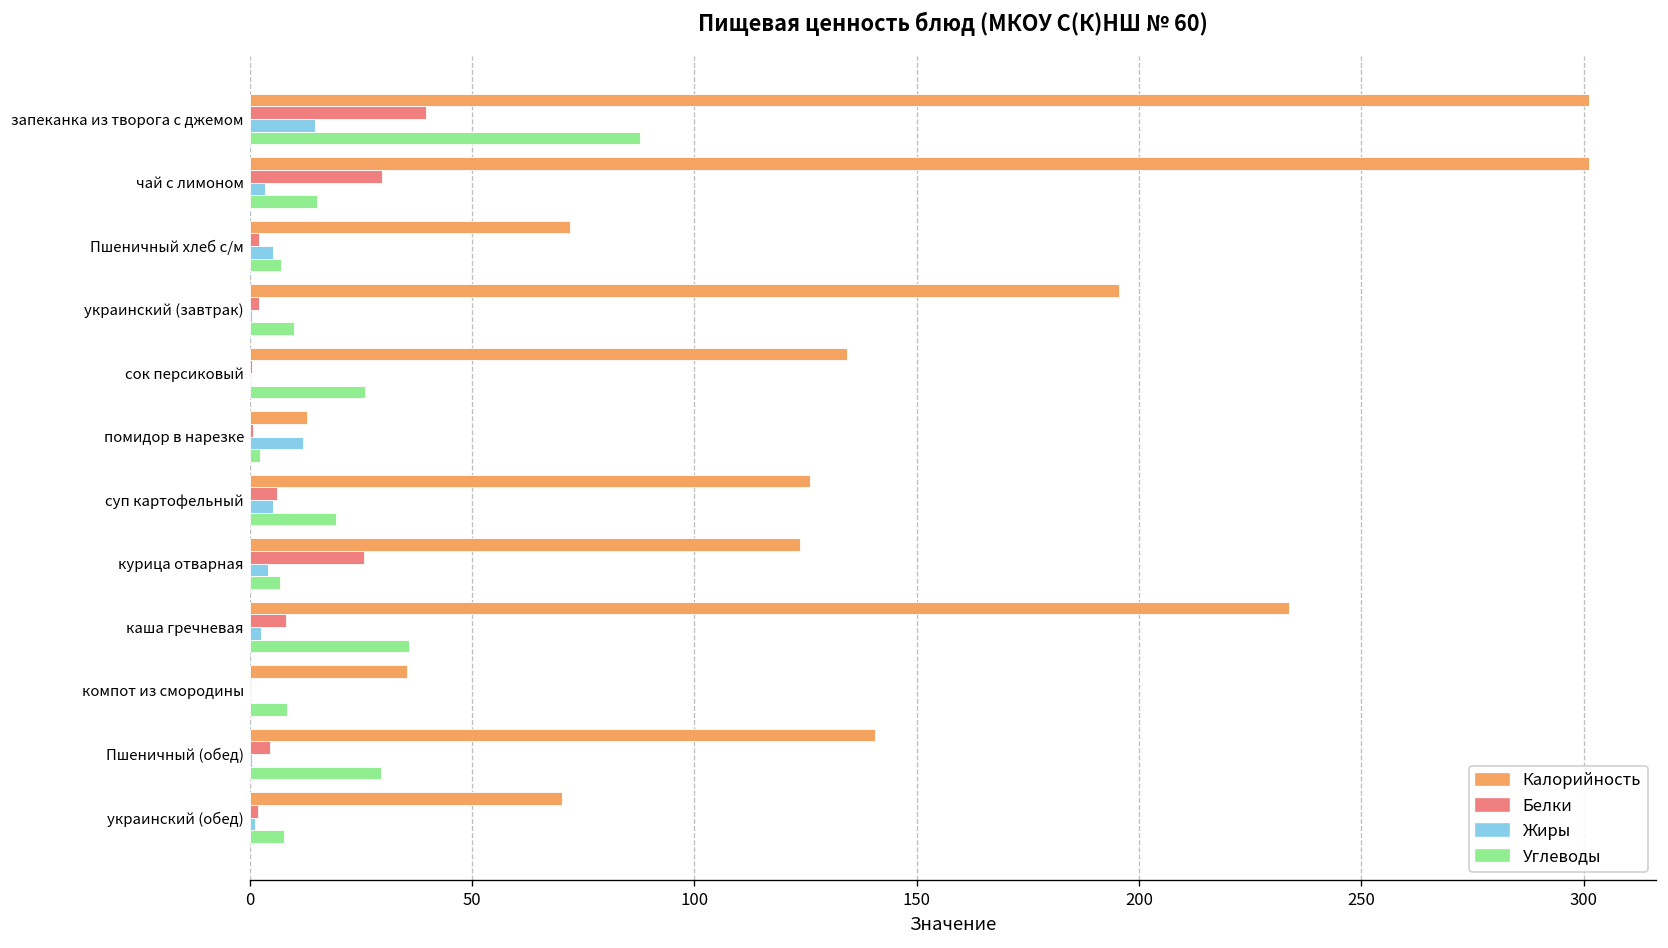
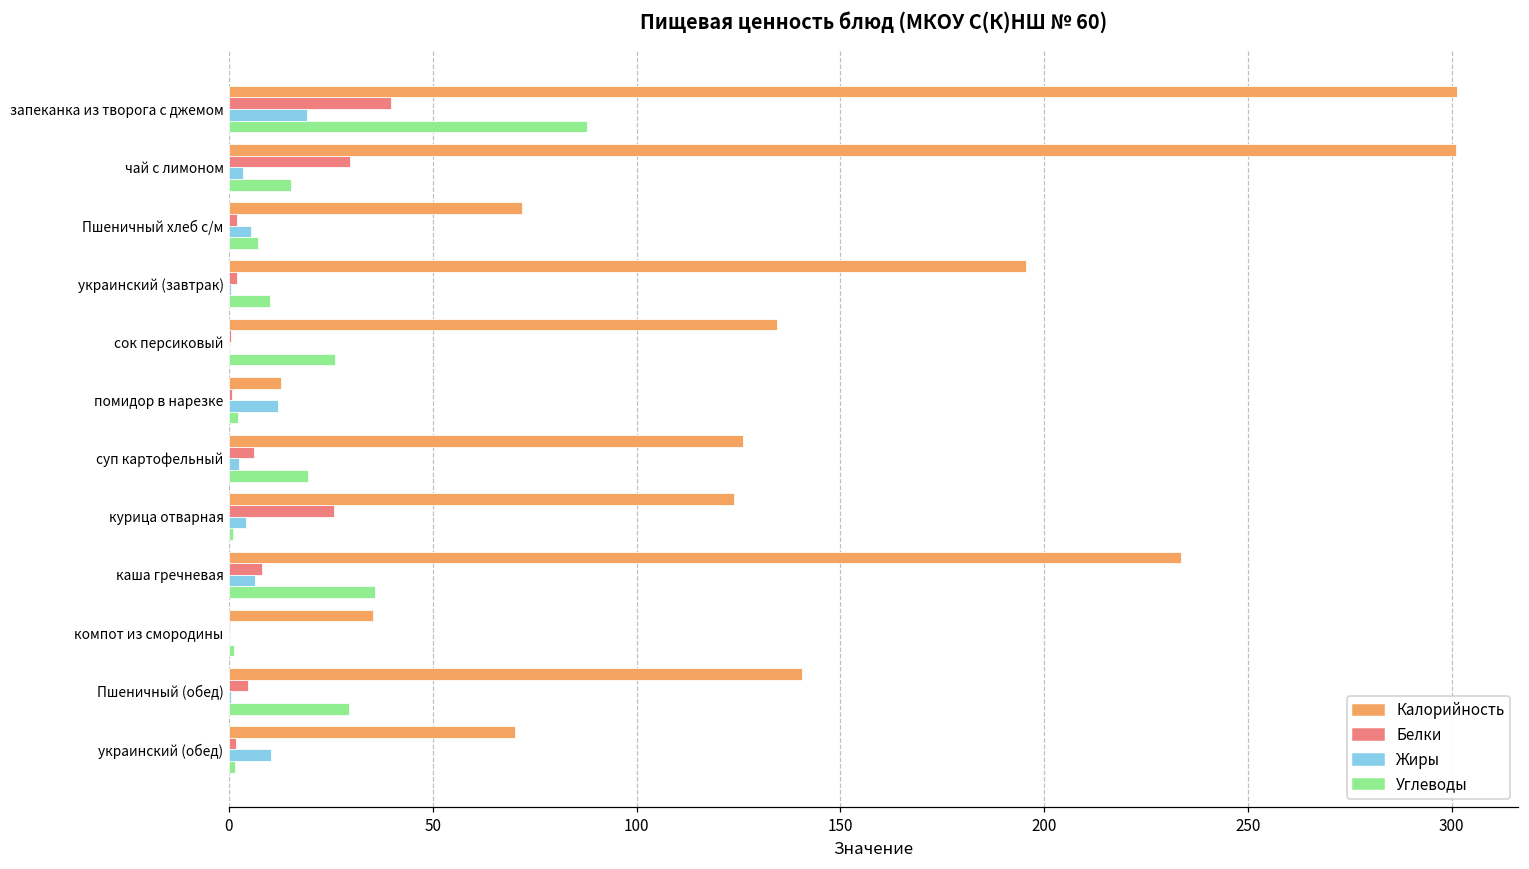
Жиры, запеканка из творога с джемом: 15 -> 19
Жиры, суп картофельный: 5 -> 2
Углеводы, курица отварная: 7 -> 1
Жиры, каша гречневая: 2 -> 6
Углеводы, компот из смородины: 8 -> 1
Жиры, украинский (обед): 1 -> 10
Углеводы, украинский (обед): 8 -> 2
